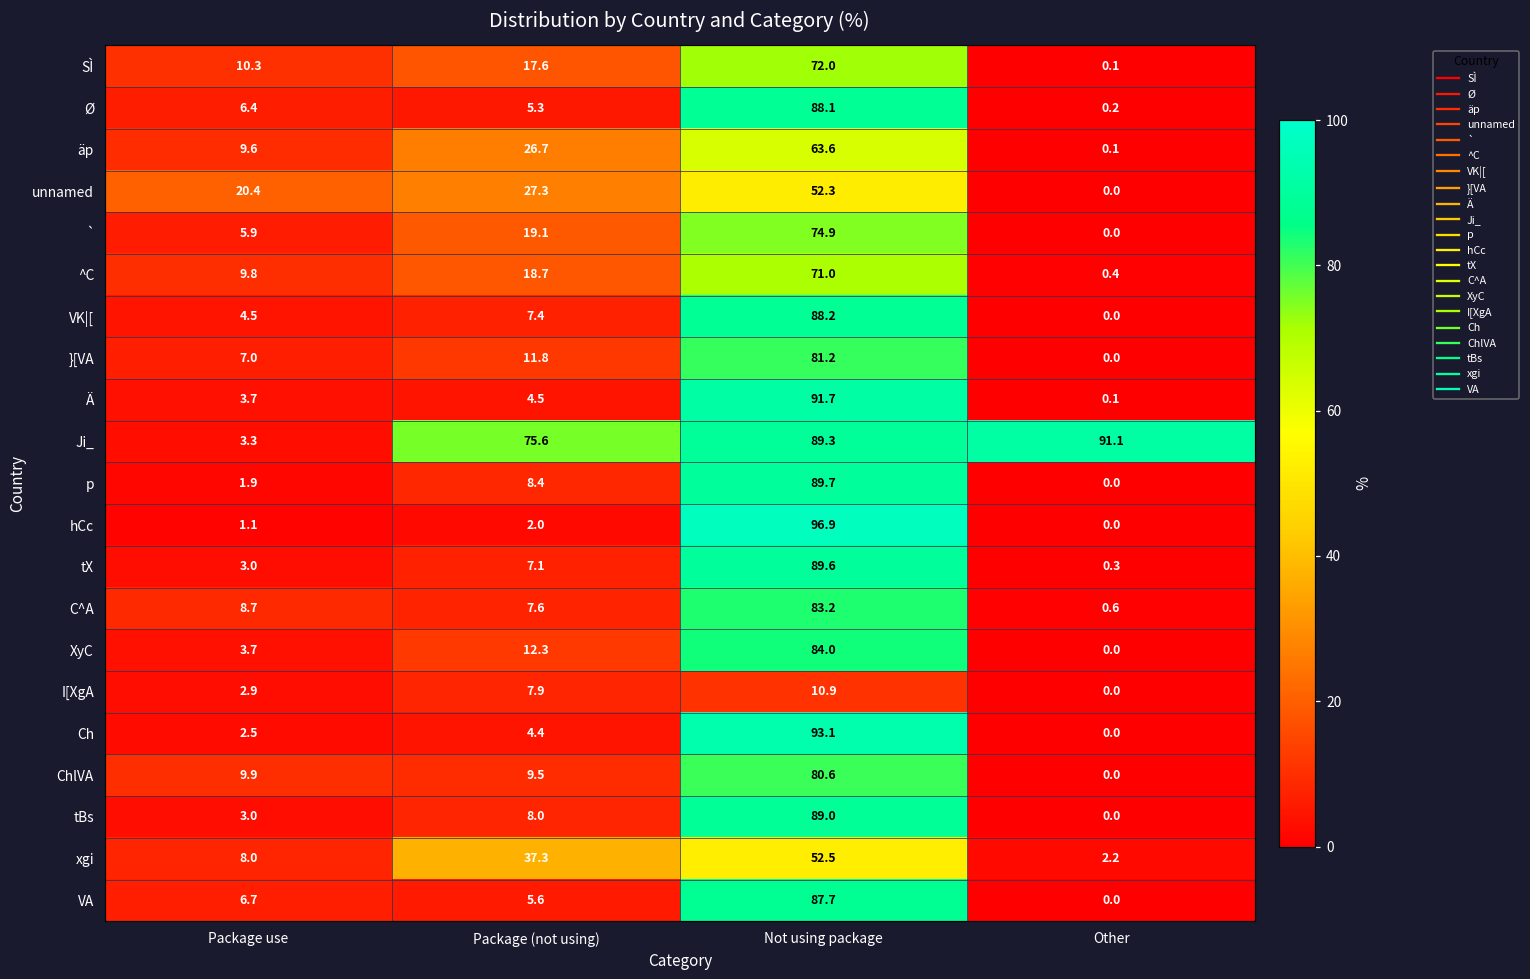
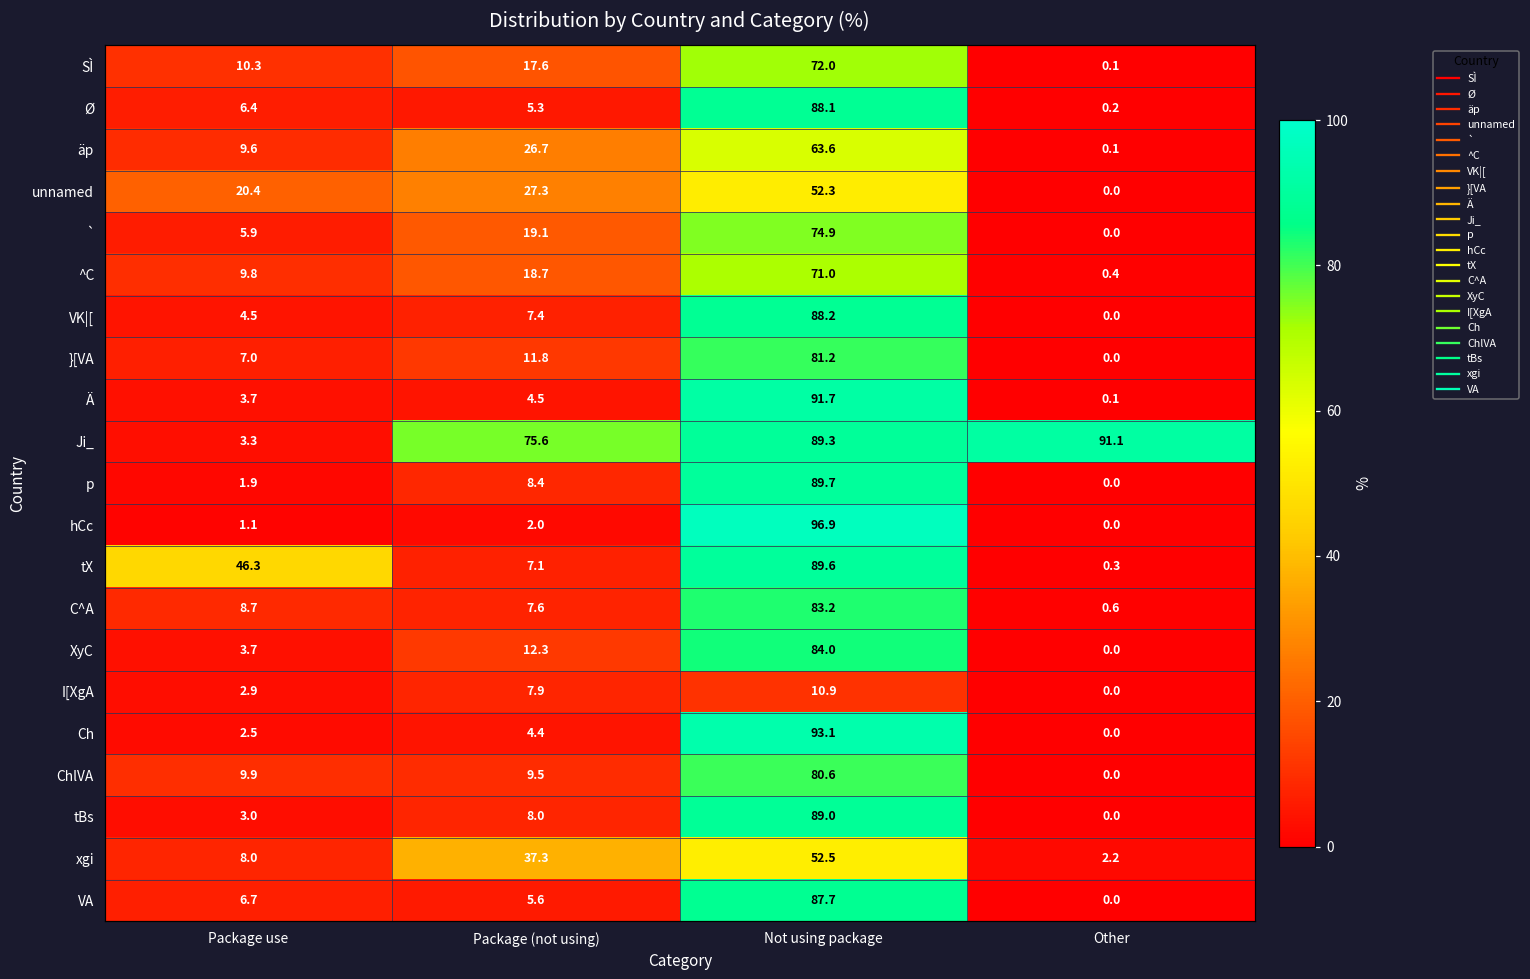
tX, Package use: 3.0 -> 46.3
